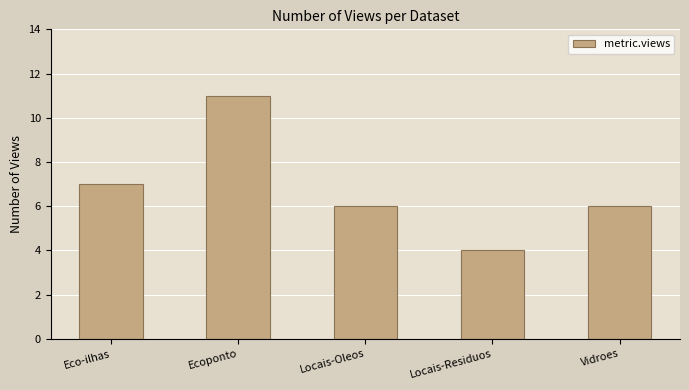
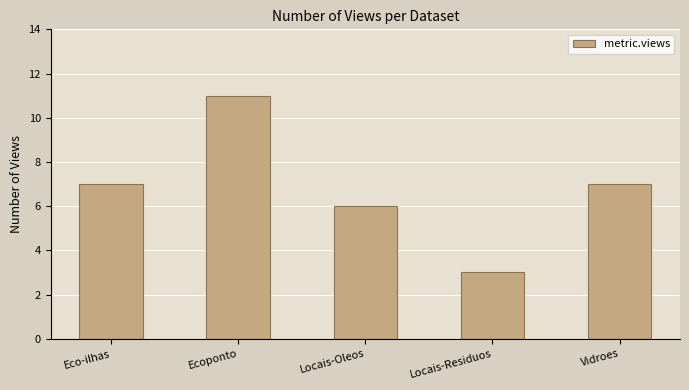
Locais-Residuos: 4 -> 3
Vidroes: 6 -> 7
